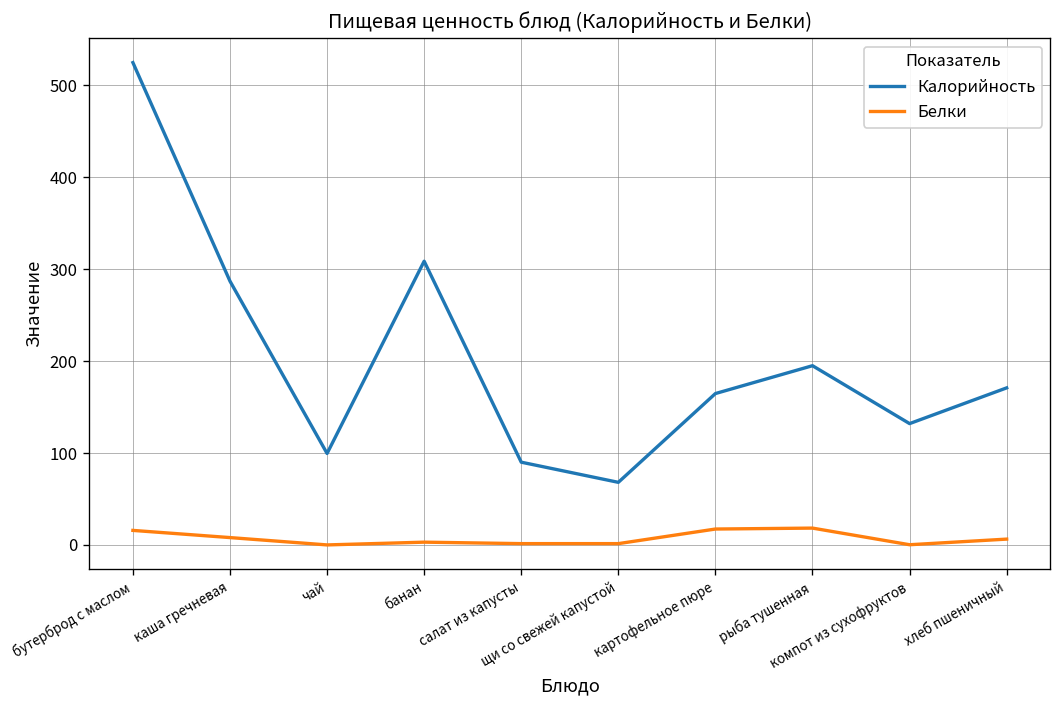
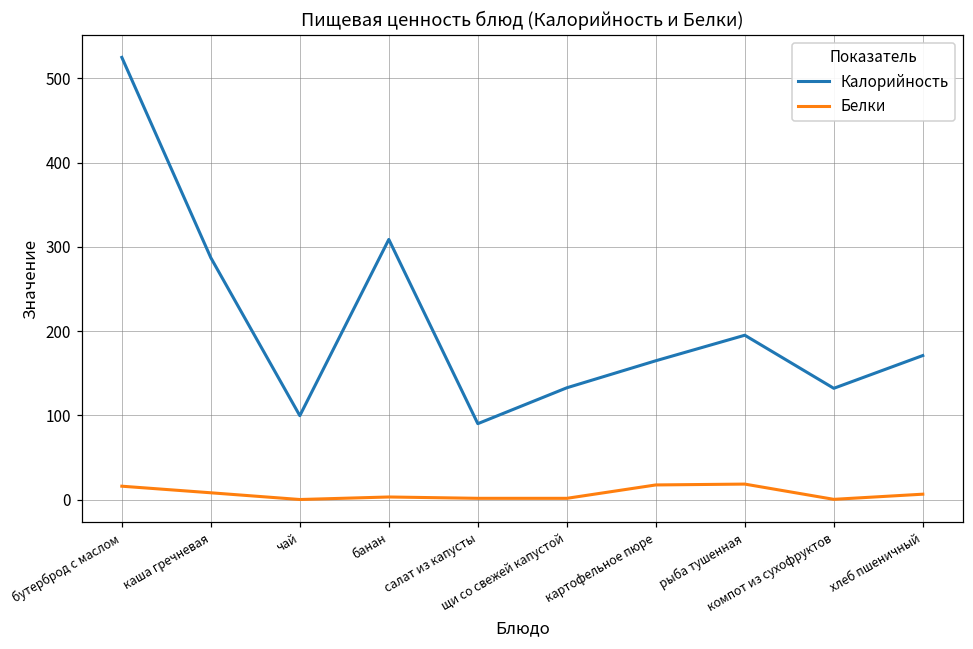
Калорийность, щи со свежей капустой: 70 -> 130
